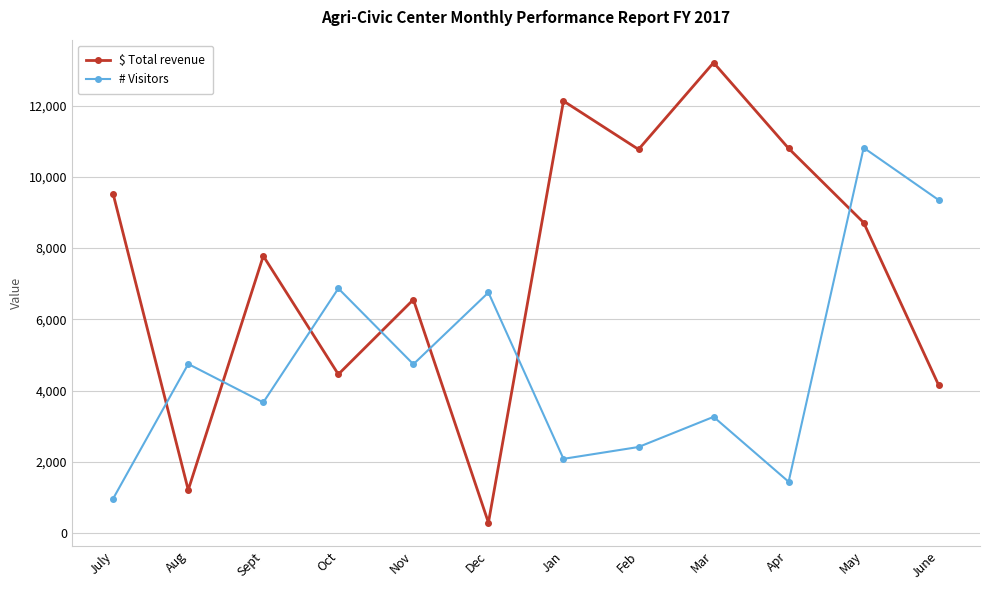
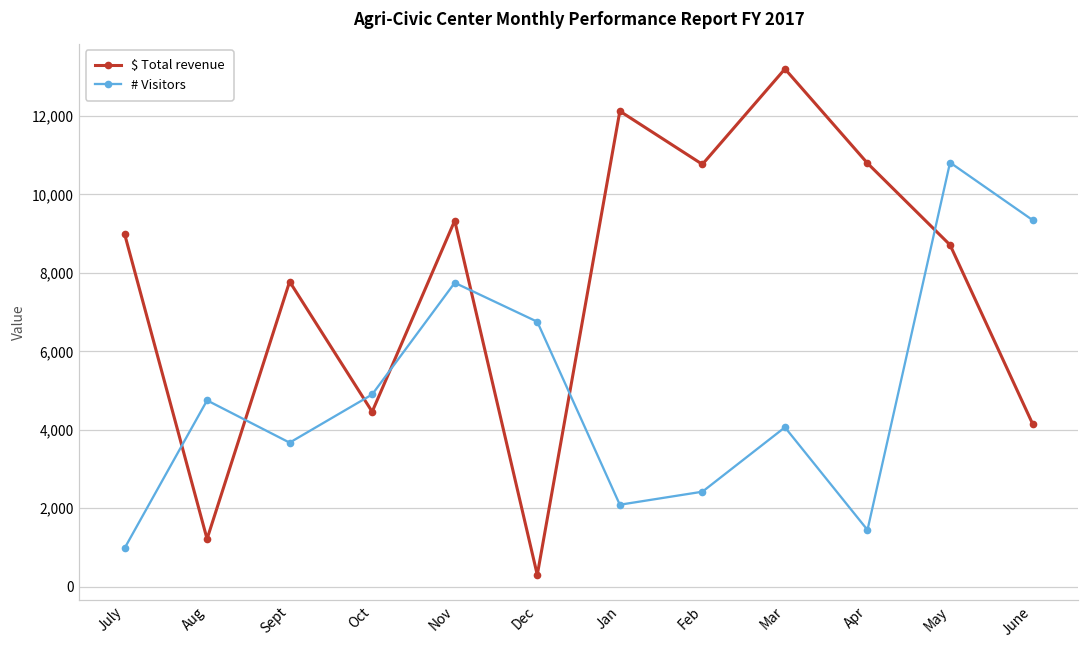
$ Total revenue, July: 9,500 -> 9,000
# Visitors, Oct: 6,900 -> 4,900
$ Total revenue, Nov: 6,600 -> 9,300
# Visitors, Nov: 4,700 -> 7,700
# Visitors, Mar: 3,300 -> 4,100
